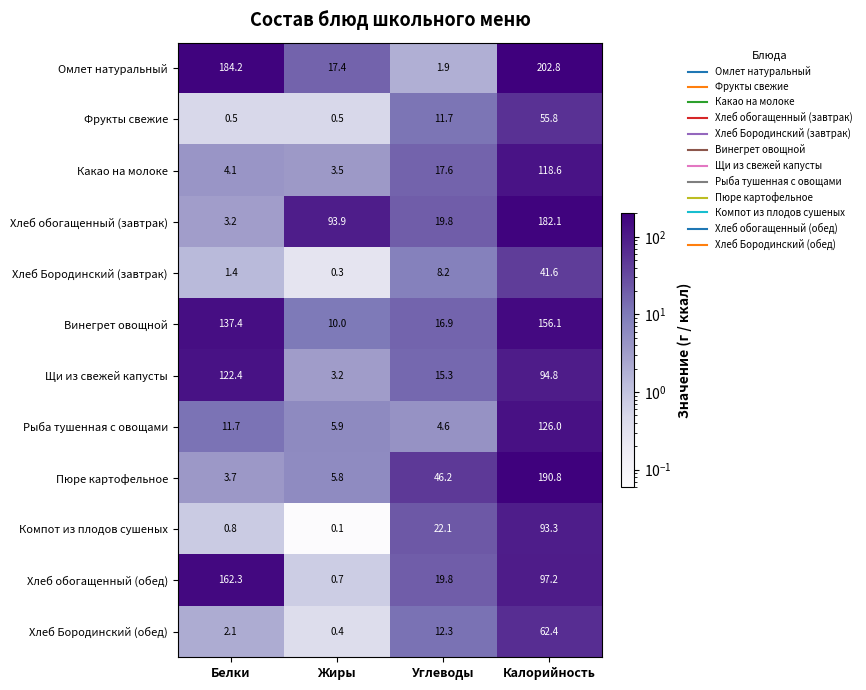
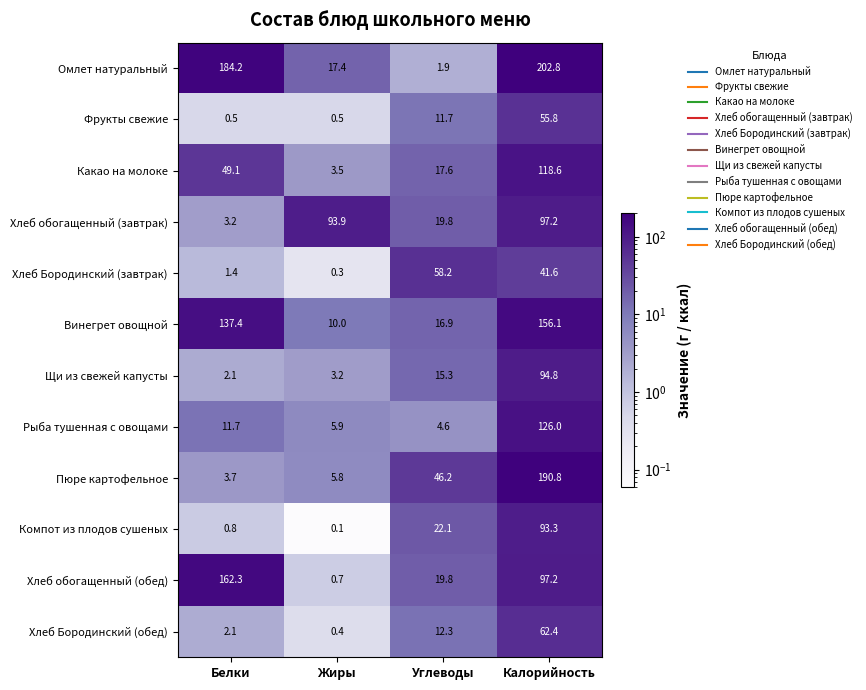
Какао на молоке, Белки: 4.1 -> 49.1
Хлеб обогащенный (завтрак), Калорийность: 182.1 -> 97.2
Хлеб Бородинский (завтрак), Углеводы: 8.2 -> 58.2
Щи из свежей капусты, Белки: 122.4 -> 2.1
